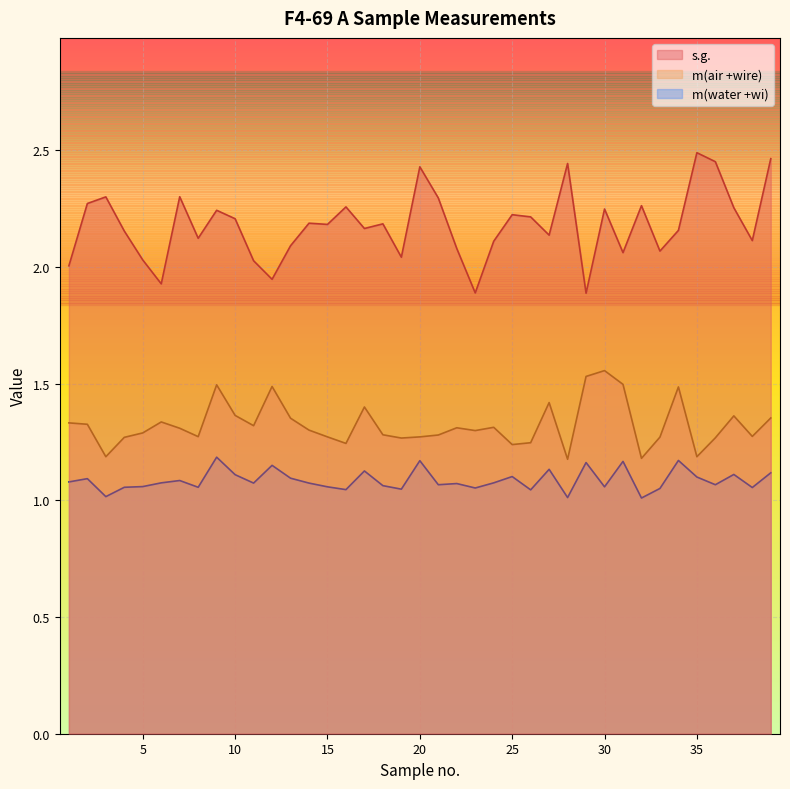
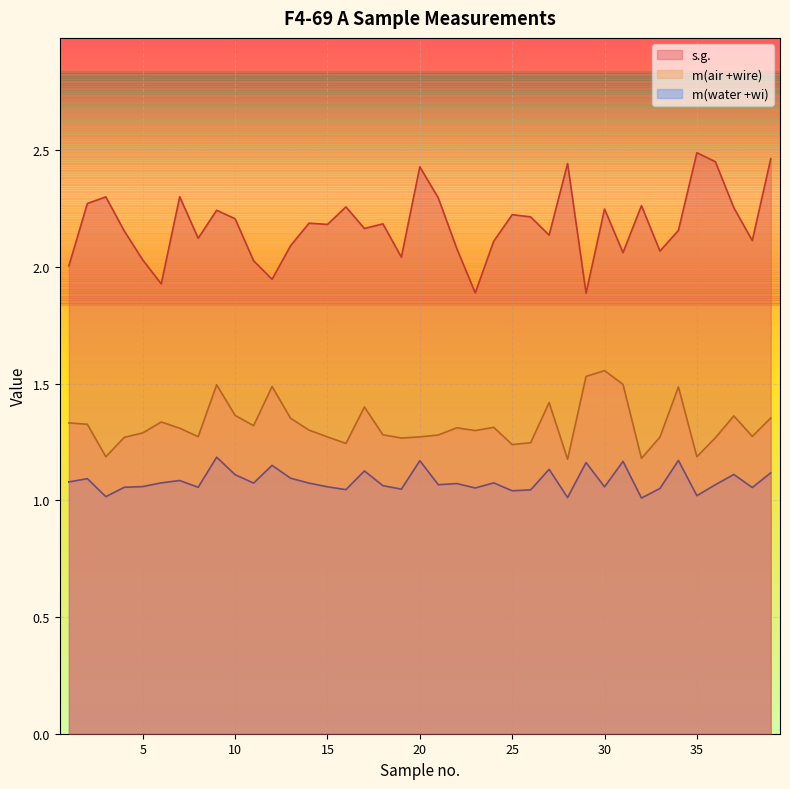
m(water +wi), 25: 1.10 -> 1.04
m(water +wi), 35: 1.10 -> 1.02
